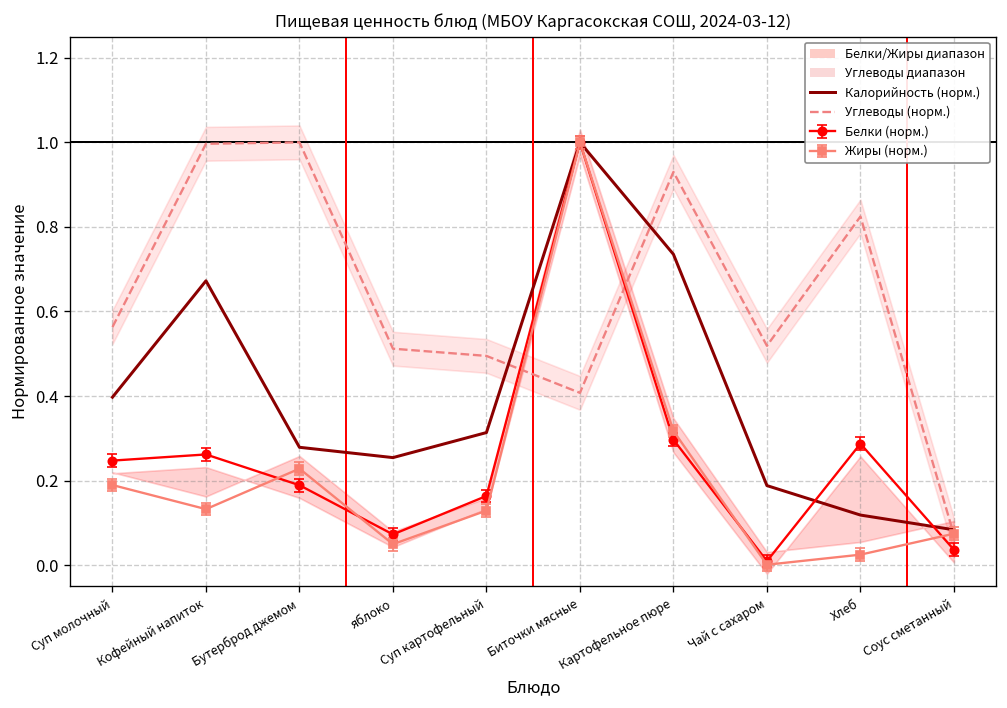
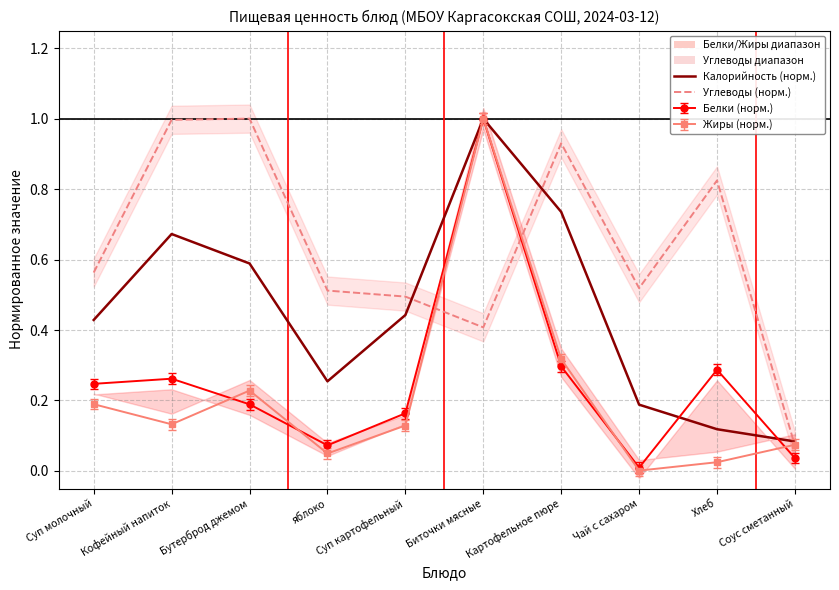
Калорийность (норм.), Суп молочный: 0.40 -> 0.43
Калорийность (норм.), Бутерброд джемом: 0.28 -> 0.59
Калорийность (норм.), Суп картофельный: 0.31 -> 0.44
